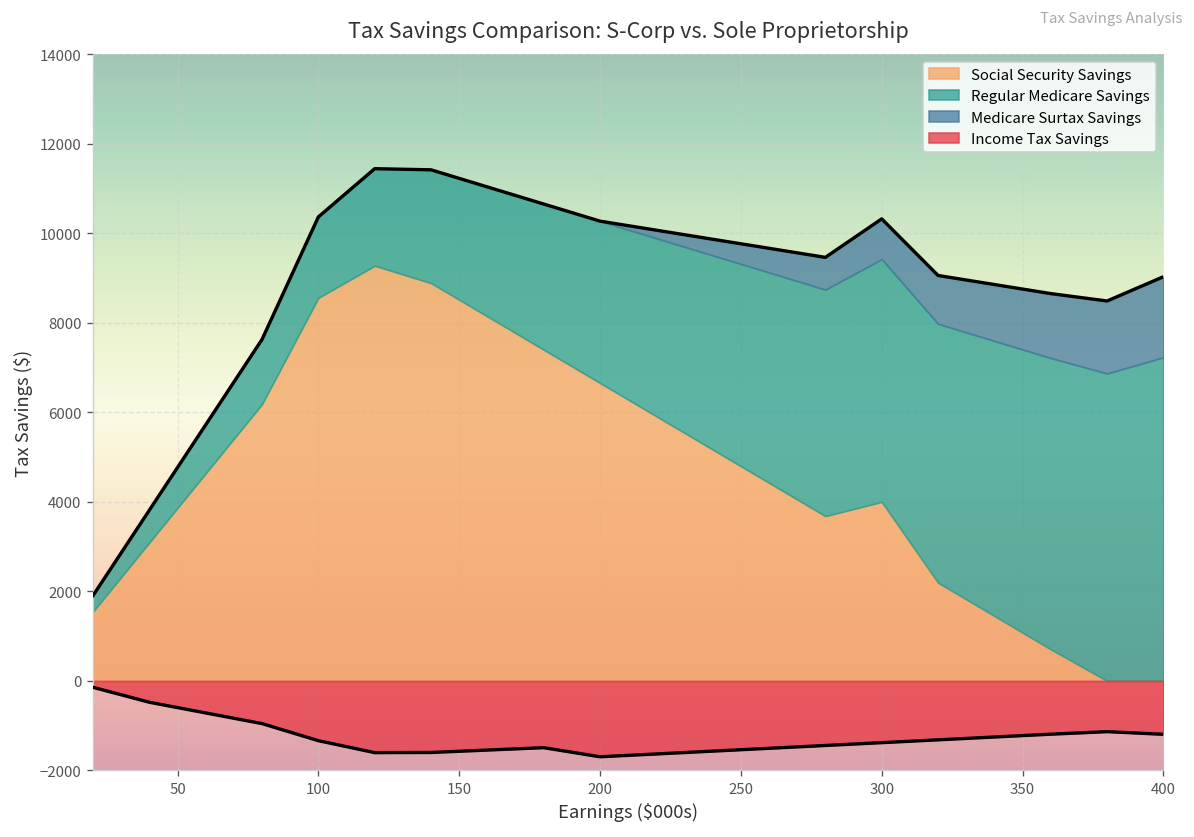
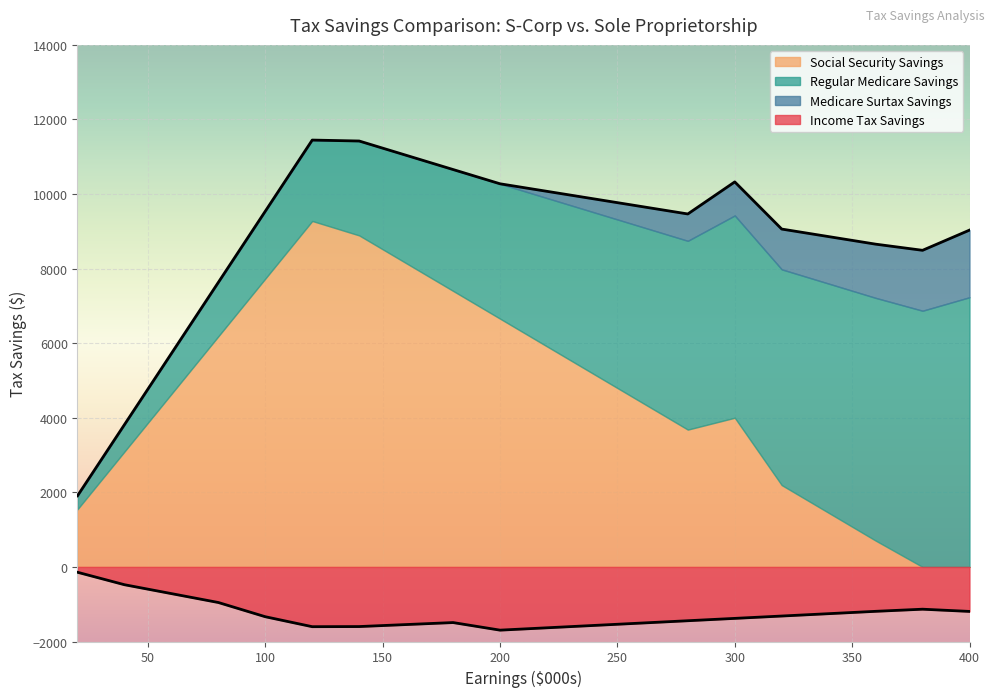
Social Security Savings, 100: 8600 -> 7700
